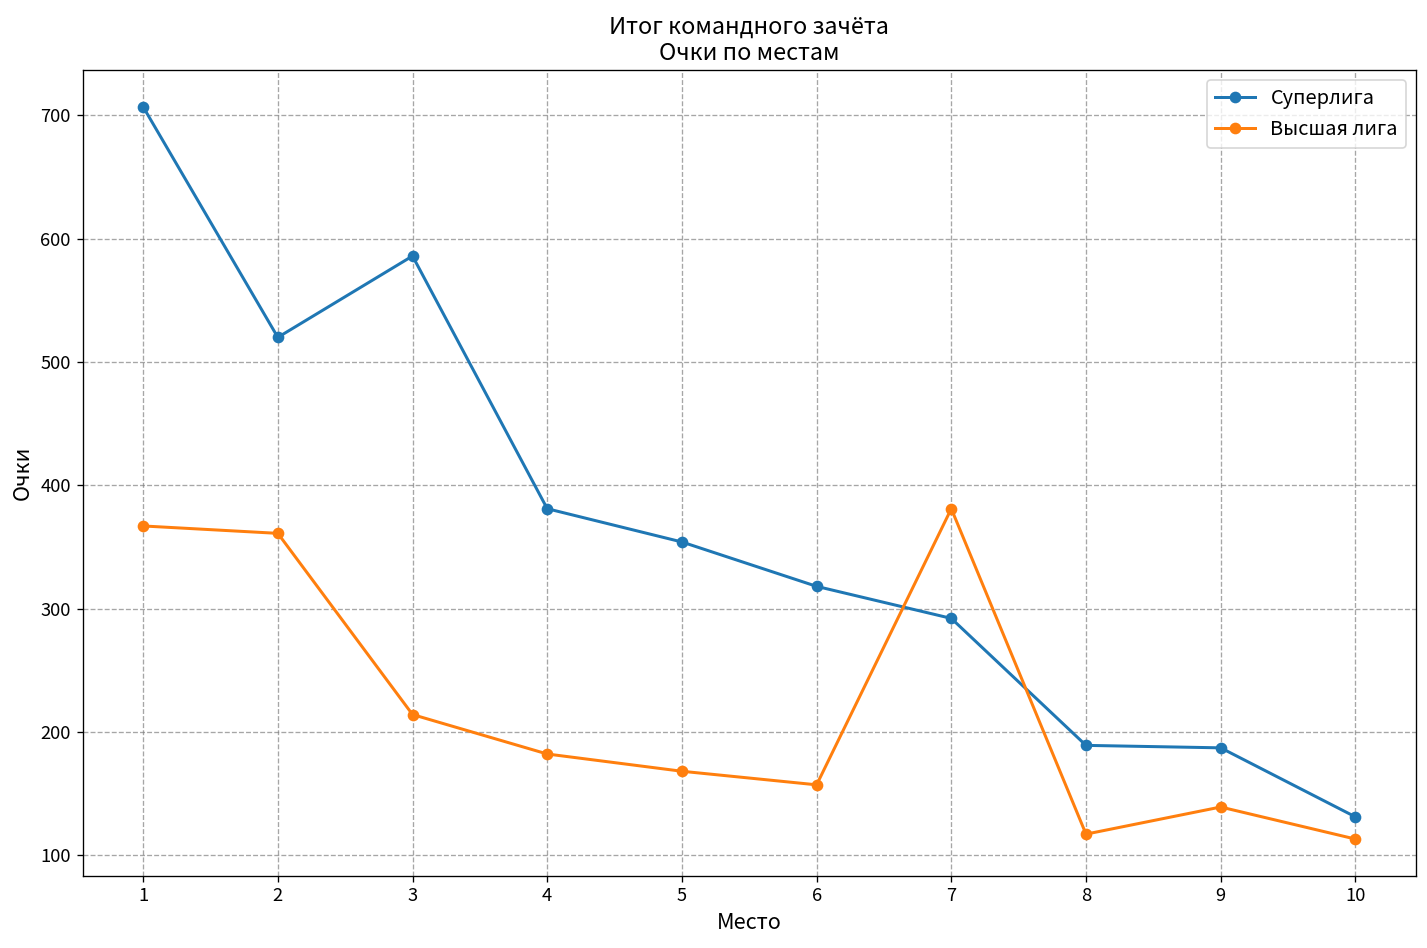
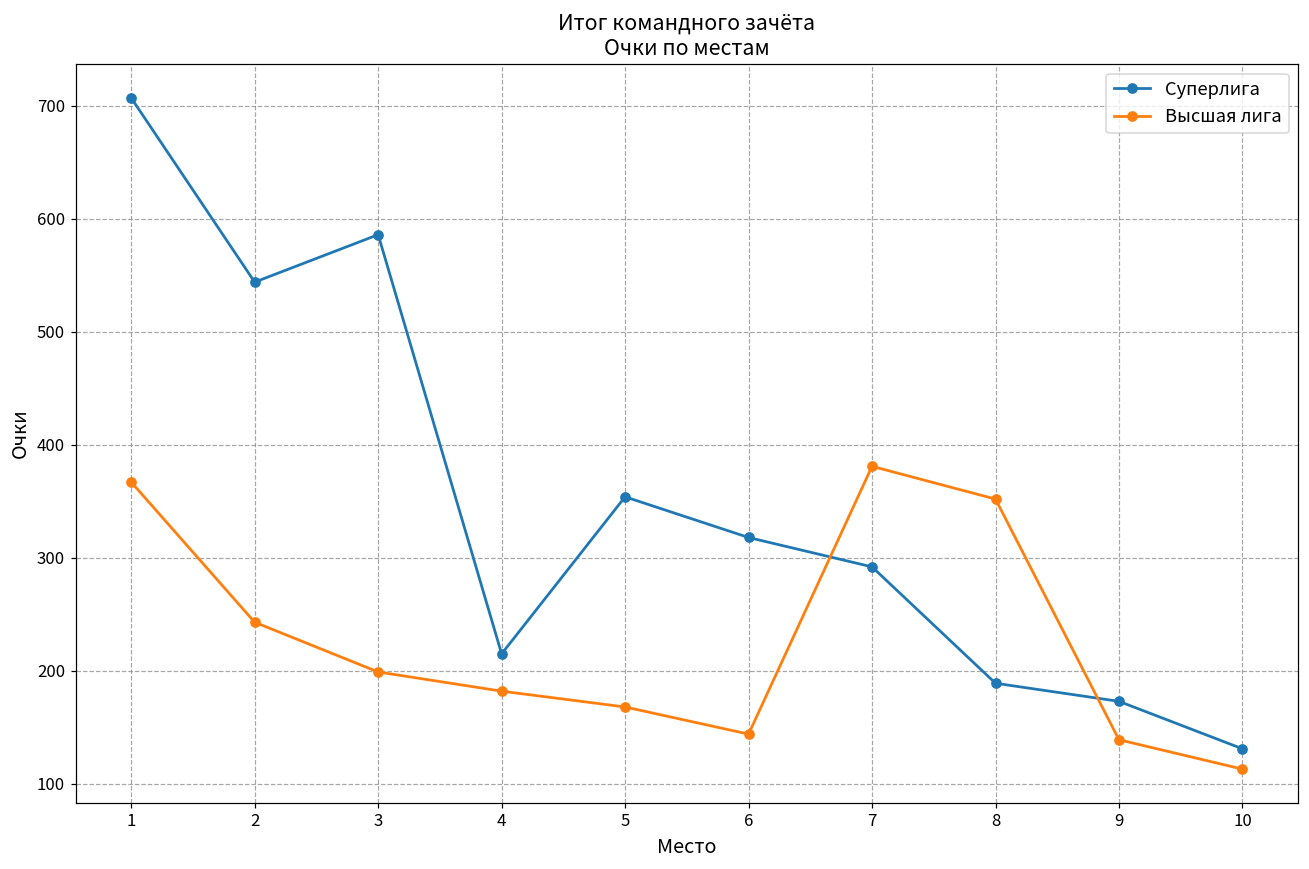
Суперлига, 2: 520 -> 544
Высшая лига, 2: 361 -> 243
Высшая лига, 3: 214 -> 199
Суперлига, 4: 381 -> 215
Высшая лига, 6: 157 -> 144
Высшая лига, 8: 117 -> 352
Суперлига, 9: 187 -> 173
